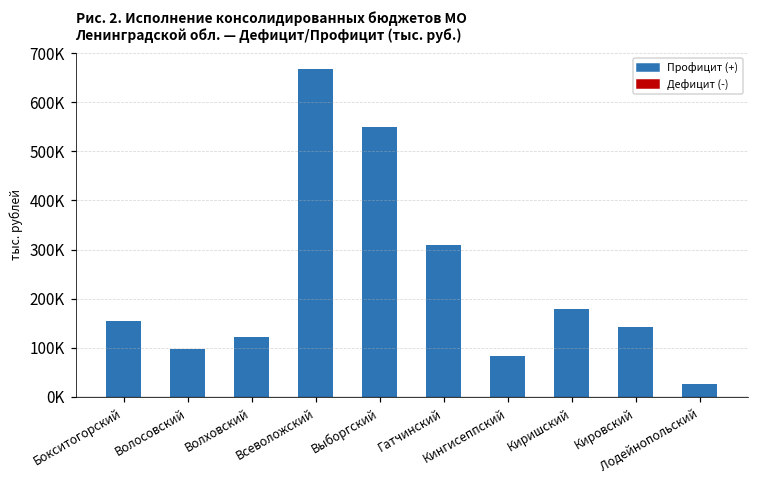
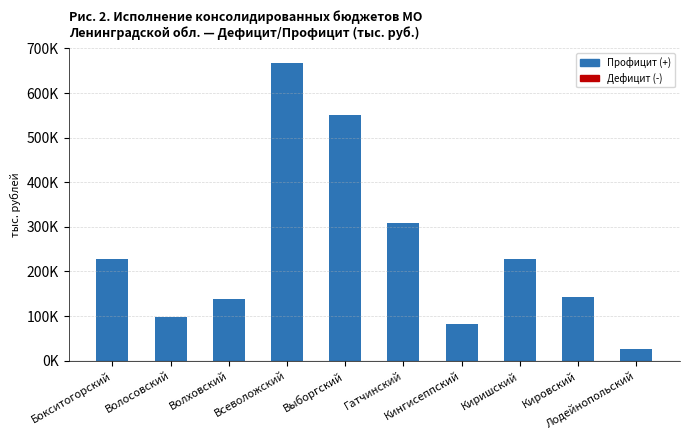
Бокситогорский: 150000 -> 230000
Волховский: 120000 -> 140000
Киришский: 180000 -> 230000
